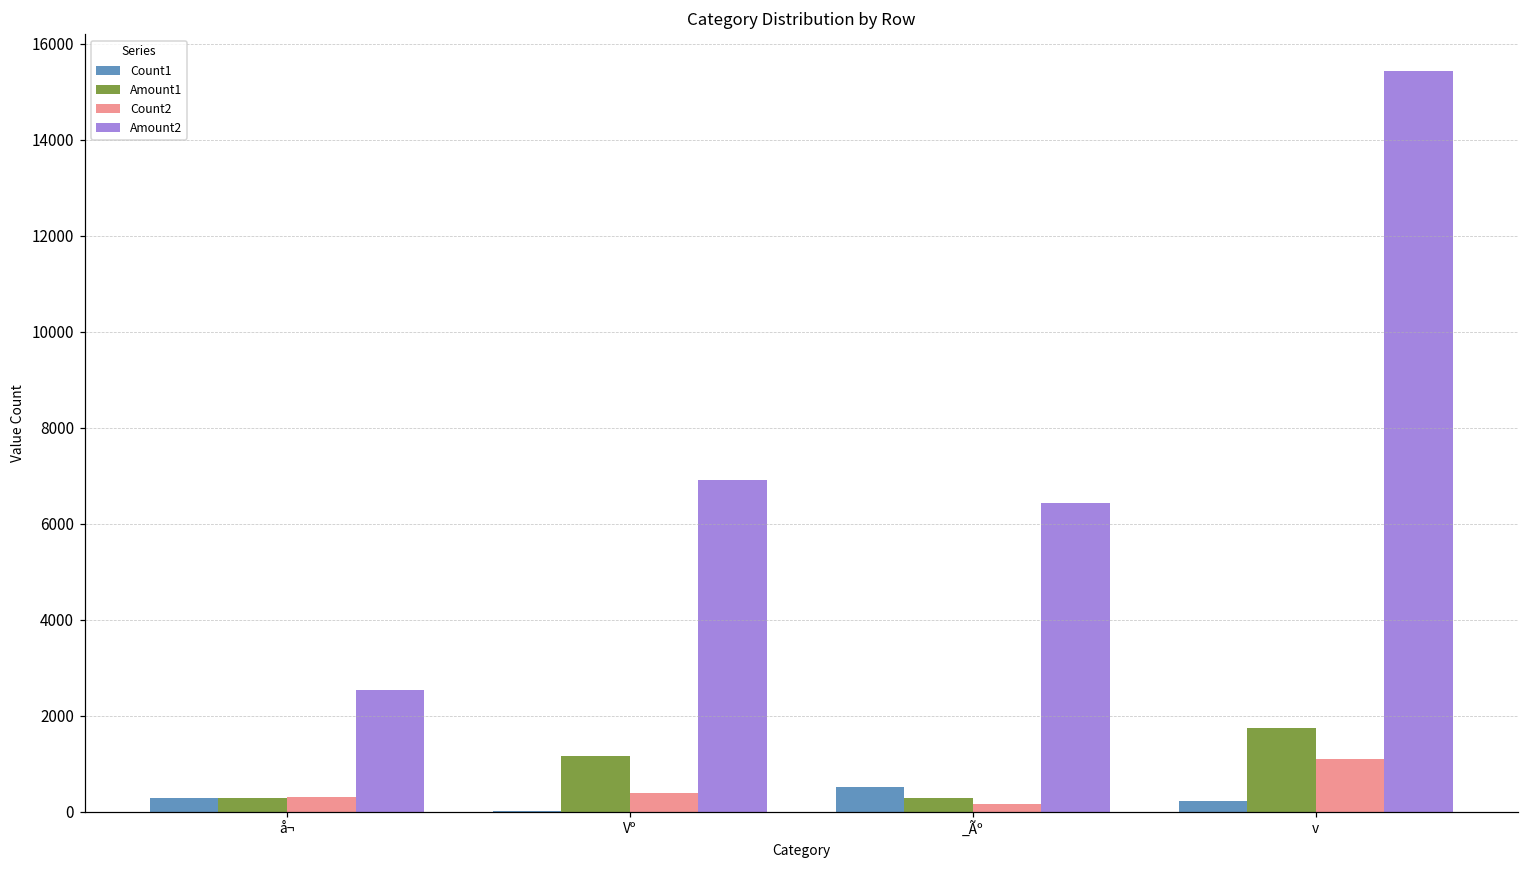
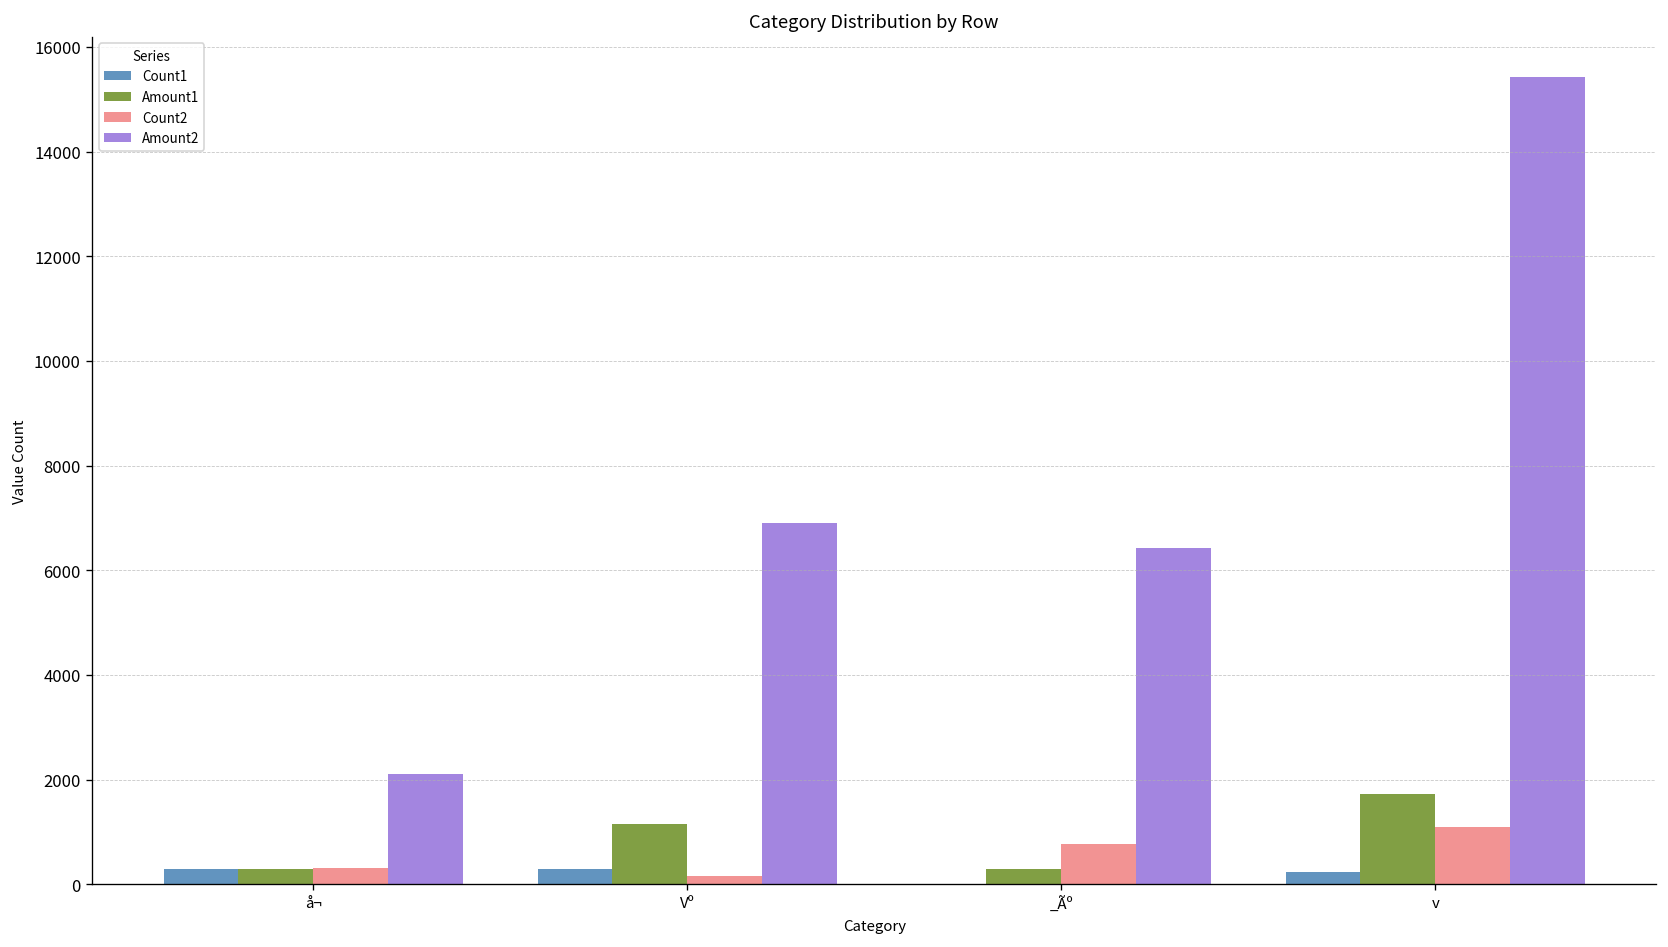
Amount2, å¬: 2500 -> 2100
Count1, Vº: 0 -> 300
Count2, Vº: 400 -> 200
Count1, _Ãº: 500 -> 0
Count2, _Ãº: 200 -> 800
